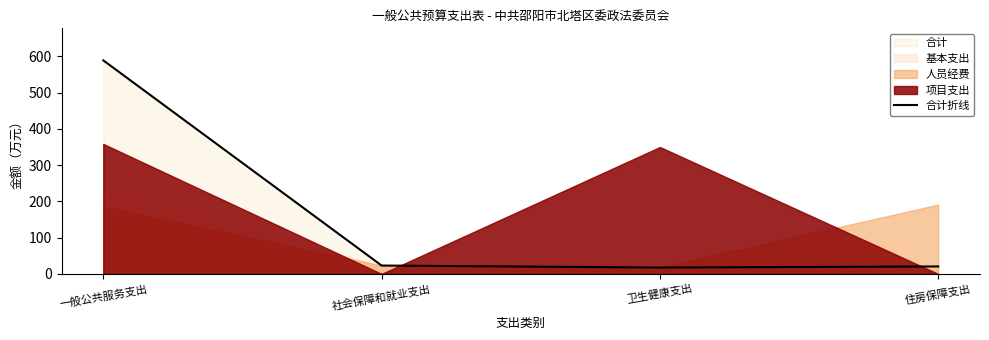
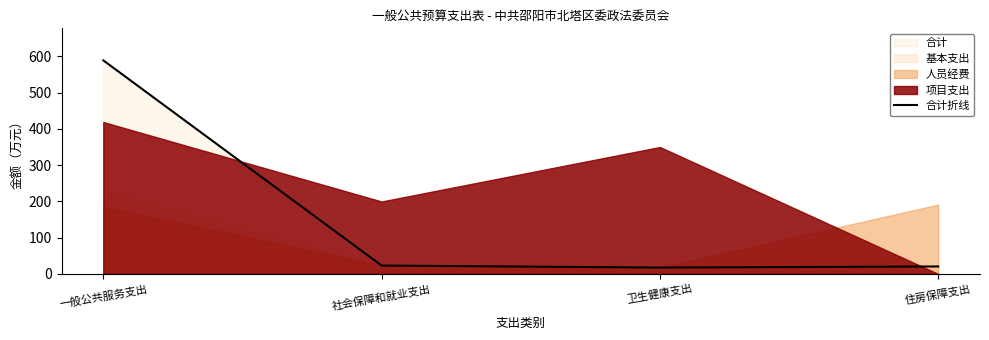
项目支出, 一般公共服务支出: 360 -> 420
项目支出, 社会保障和就业支出: 0 -> 200
